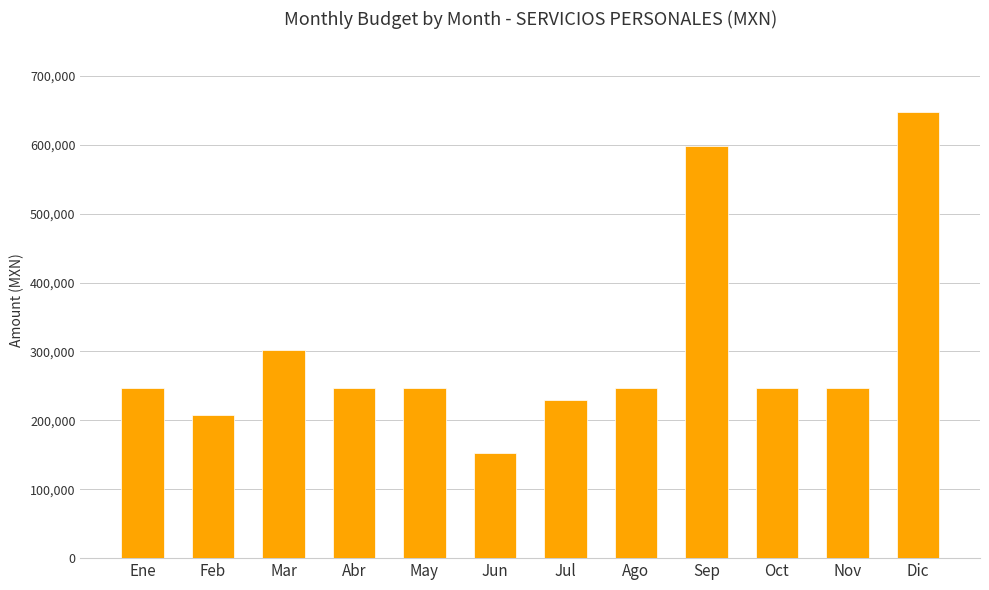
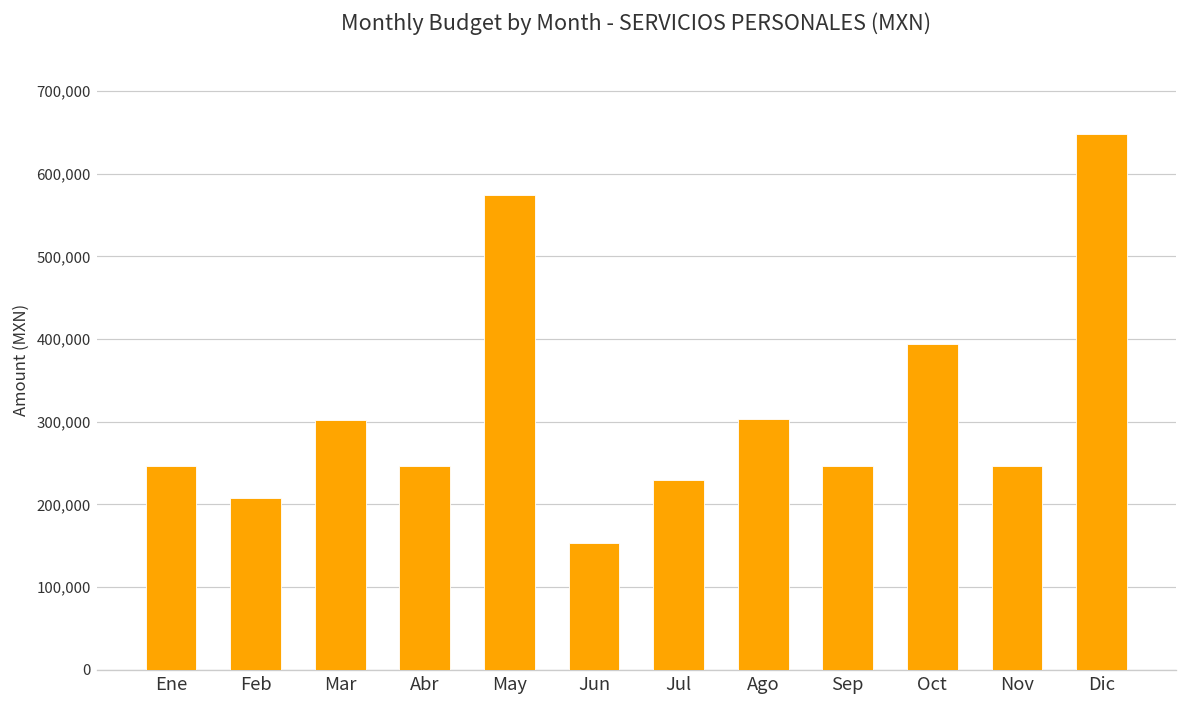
May: 250,000 -> 570,000
Ago: 250,000 -> 300,000
Sep: 600,000 -> 250,000
Oct: 250,000 -> 390,000
